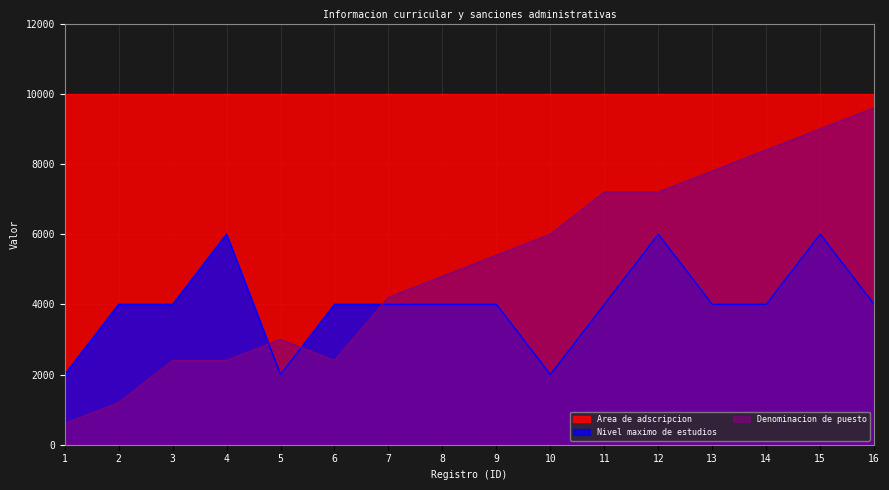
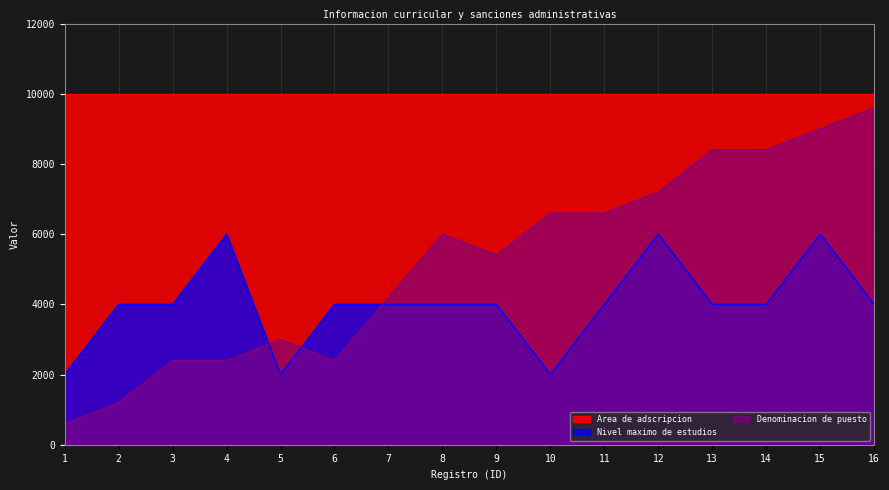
Denominacion de puesto, 8: 4800 -> 6000
Denominacion de puesto, 10: 6000 -> 6600
Denominacion de puesto, 11: 7200 -> 6600
Denominacion de puesto, 13: 7800 -> 8400
